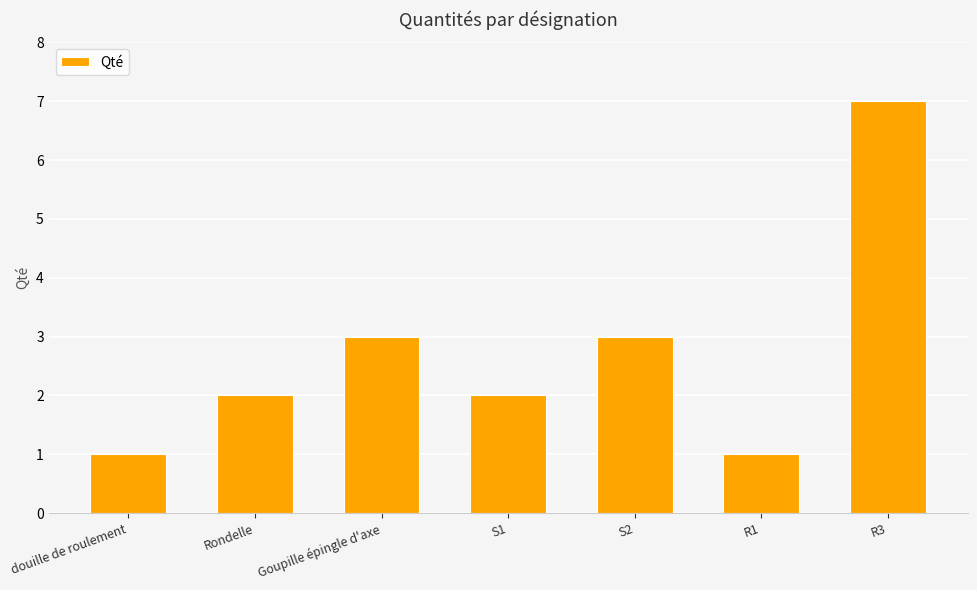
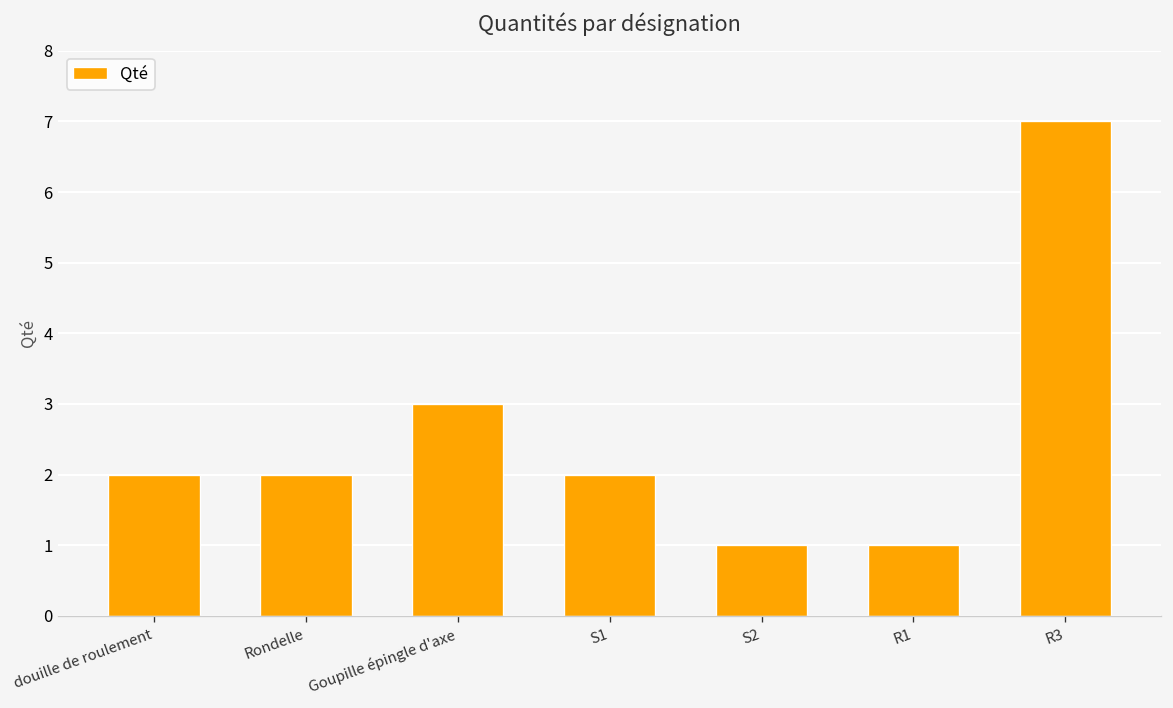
douille de roulement: 1 -> 2
S2: 3 -> 1
